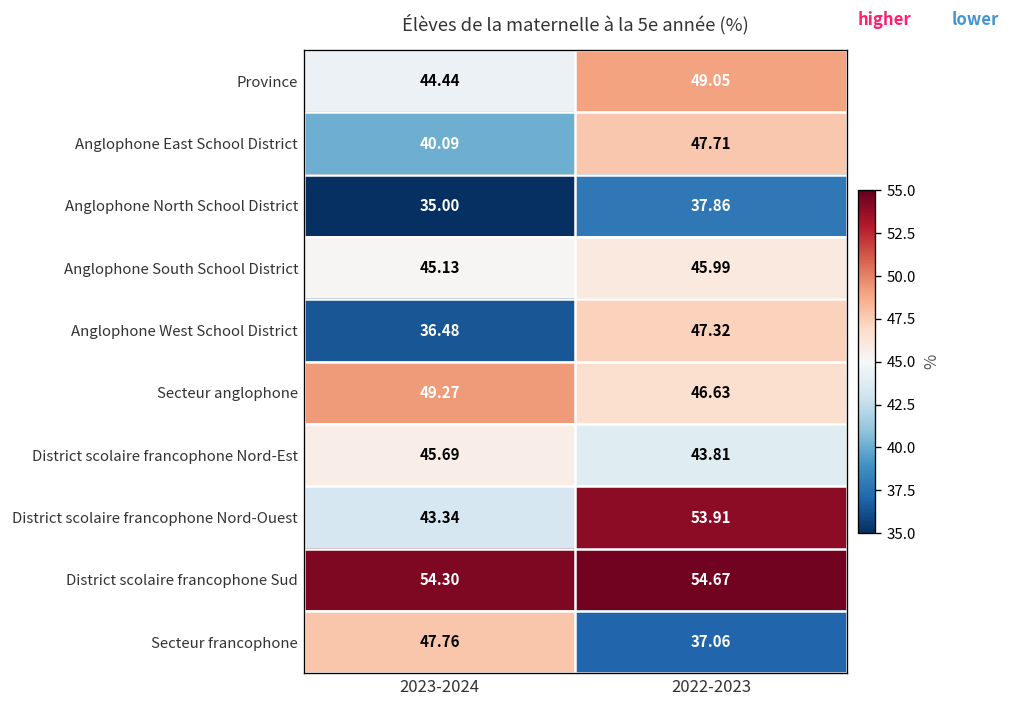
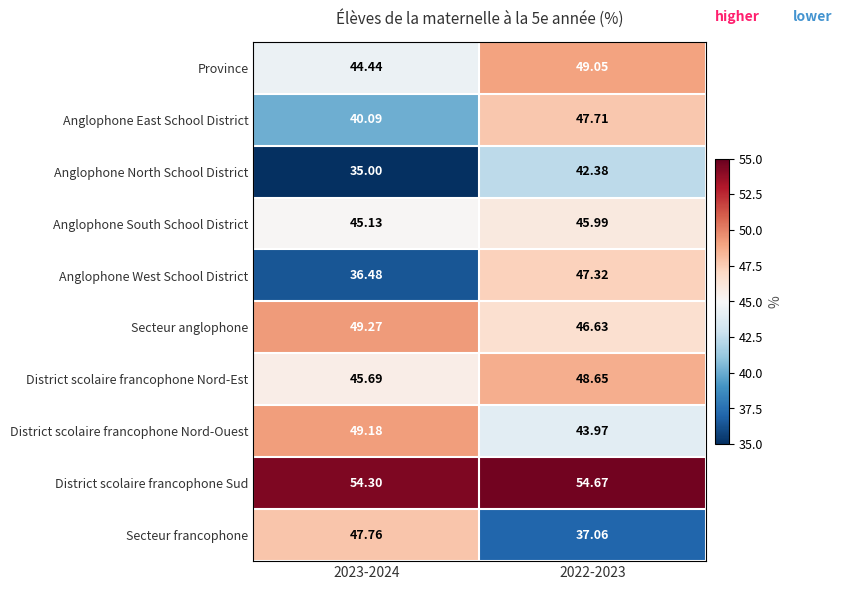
Anglophone North School District, 2022-2023: 37.86 -> 42.38
District scolaire francophone Nord-Est, 2022-2023: 43.81 -> 48.65
District scolaire francophone Nord-Ouest, 2023-2024: 43.34 -> 49.18
District scolaire francophone Nord-Ouest, 2022-2023: 53.91 -> 43.97
